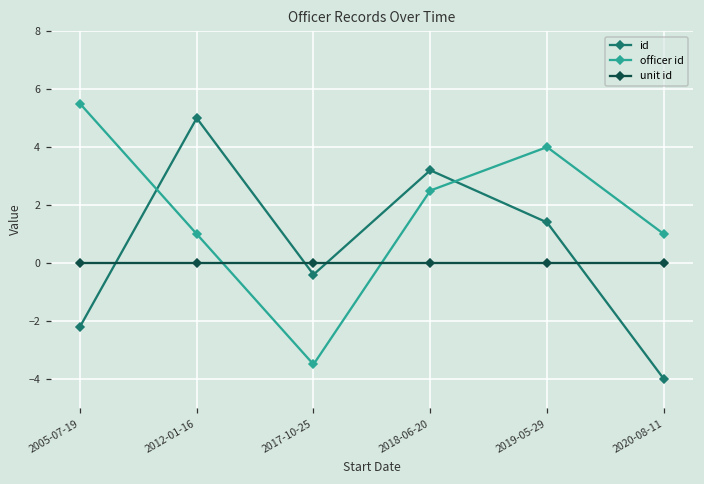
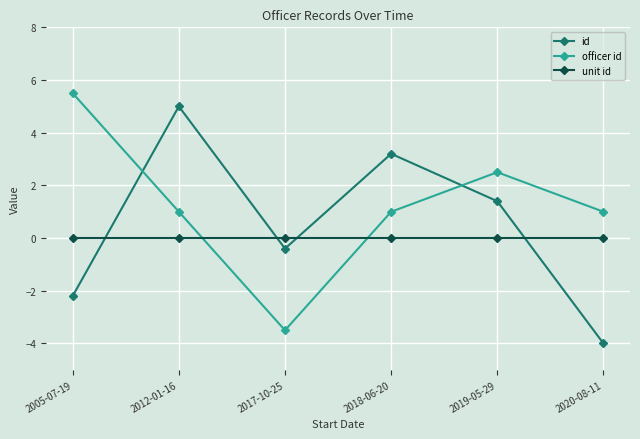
officer id, 2018-06-20: 2.5 -> 1.0
officer id, 2019-05-29: 4.0 -> 2.5
